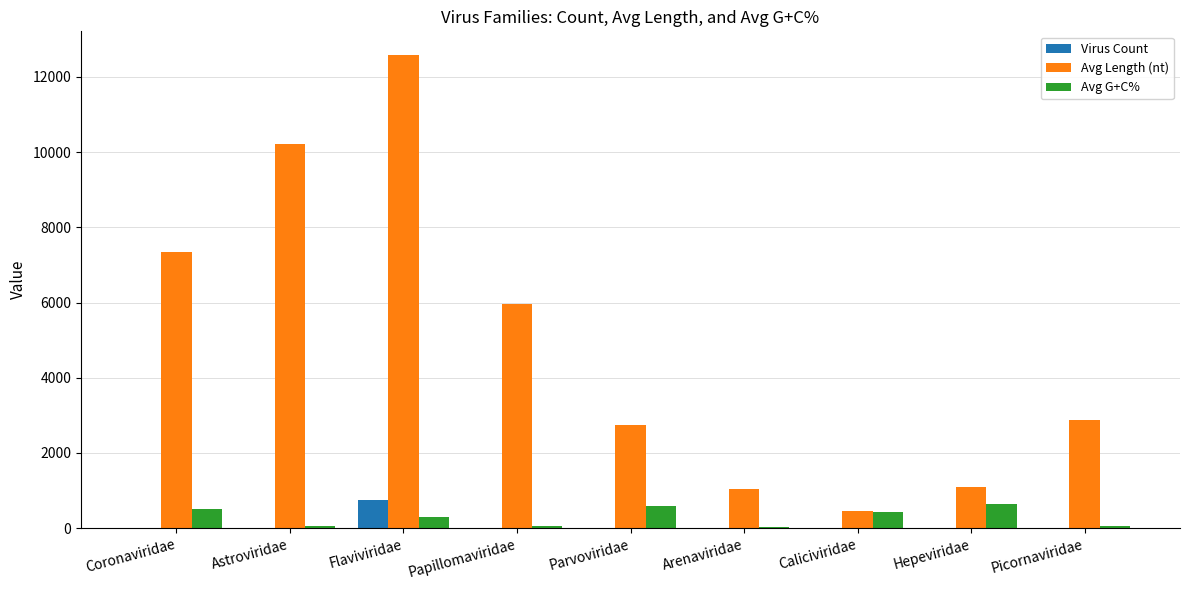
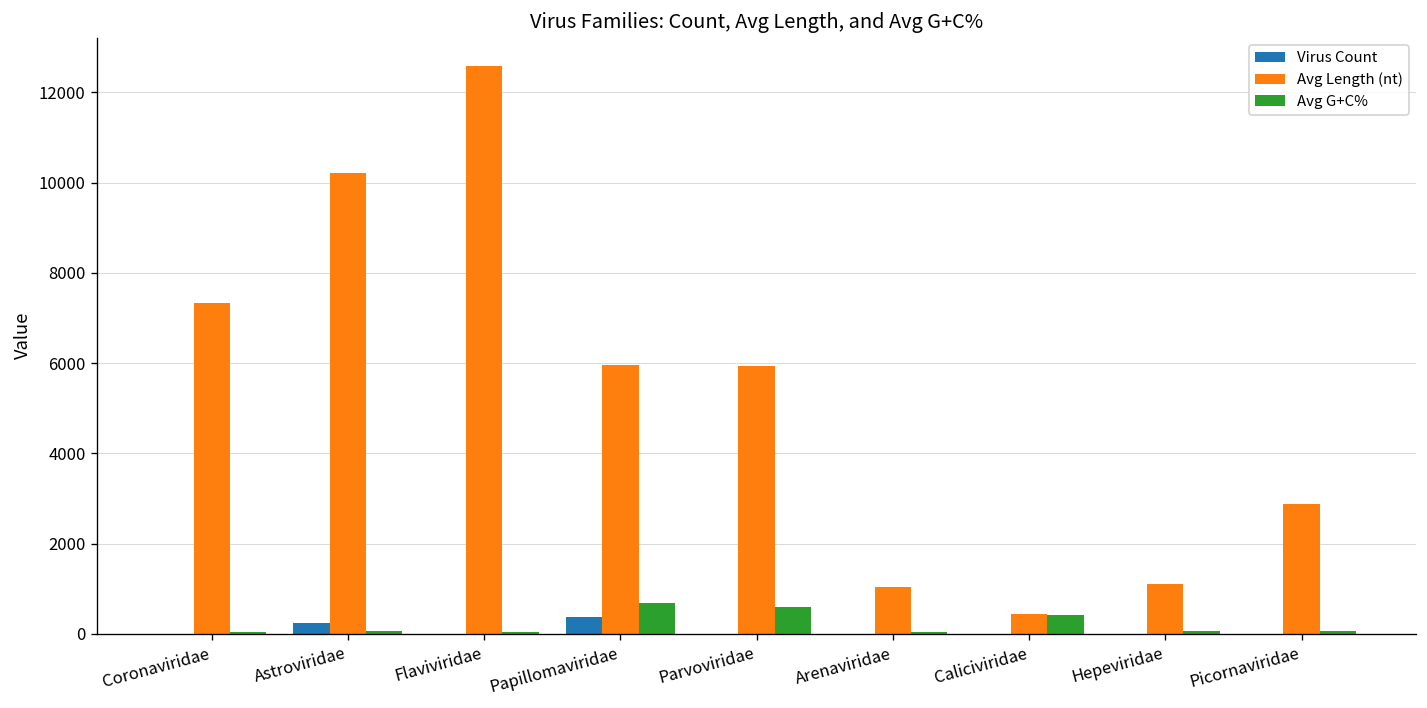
Avg G+C%, Coronaviridae: 500 -> 0
Virus Count, Astroviridae: 0 -> 200
Virus Count, Flaviviridae: 800 -> 0
Avg G+C%, Flaviviridae: 300 -> 0
Virus Count, Papillomaviridae: 0 -> 400
Avg G+C%, Papillomaviridae: 0 -> 700
Avg Length (nt), Parvoviridae: 2800 -> 5900
Avg G+C%, Hepeviridae: 600 -> 100
